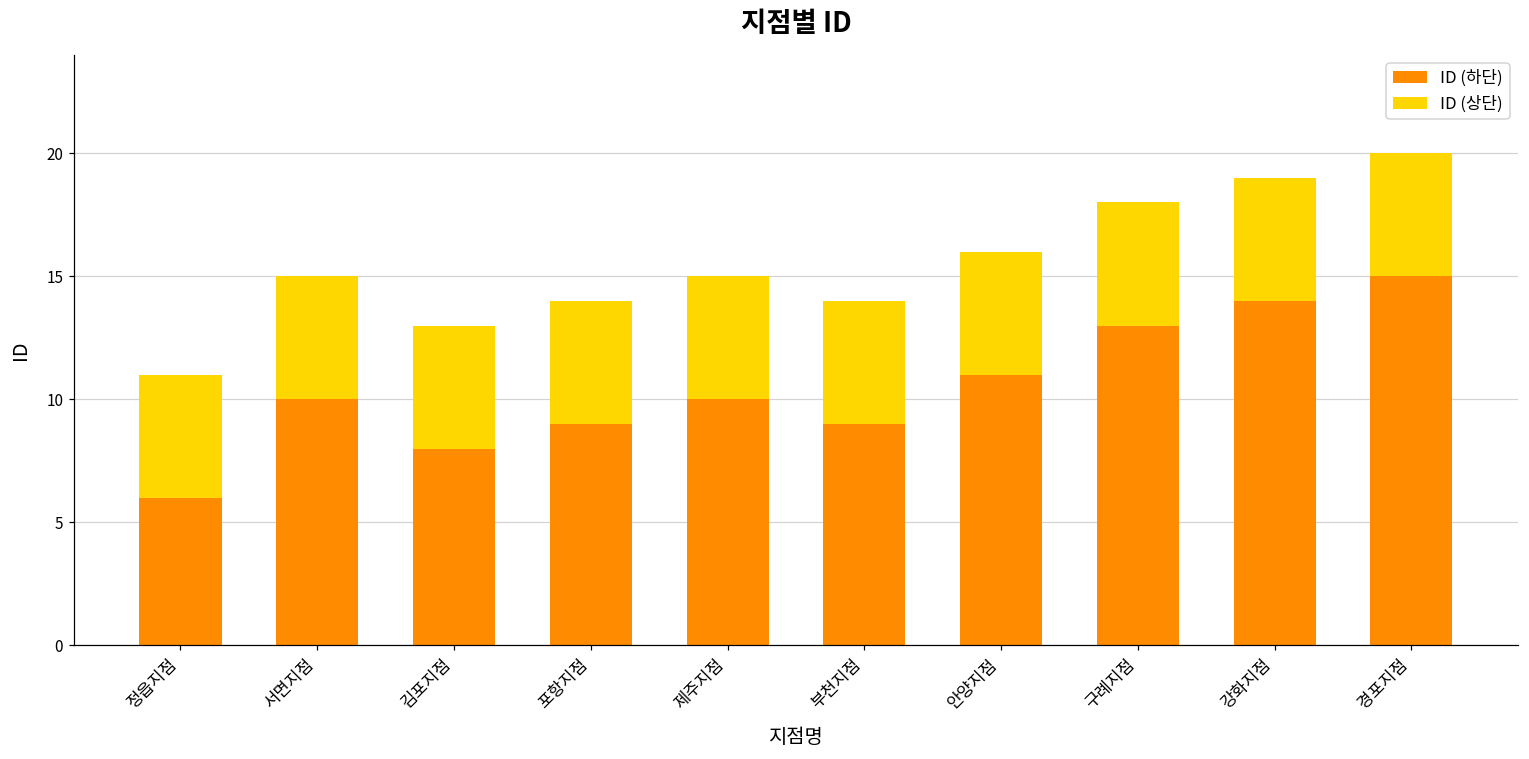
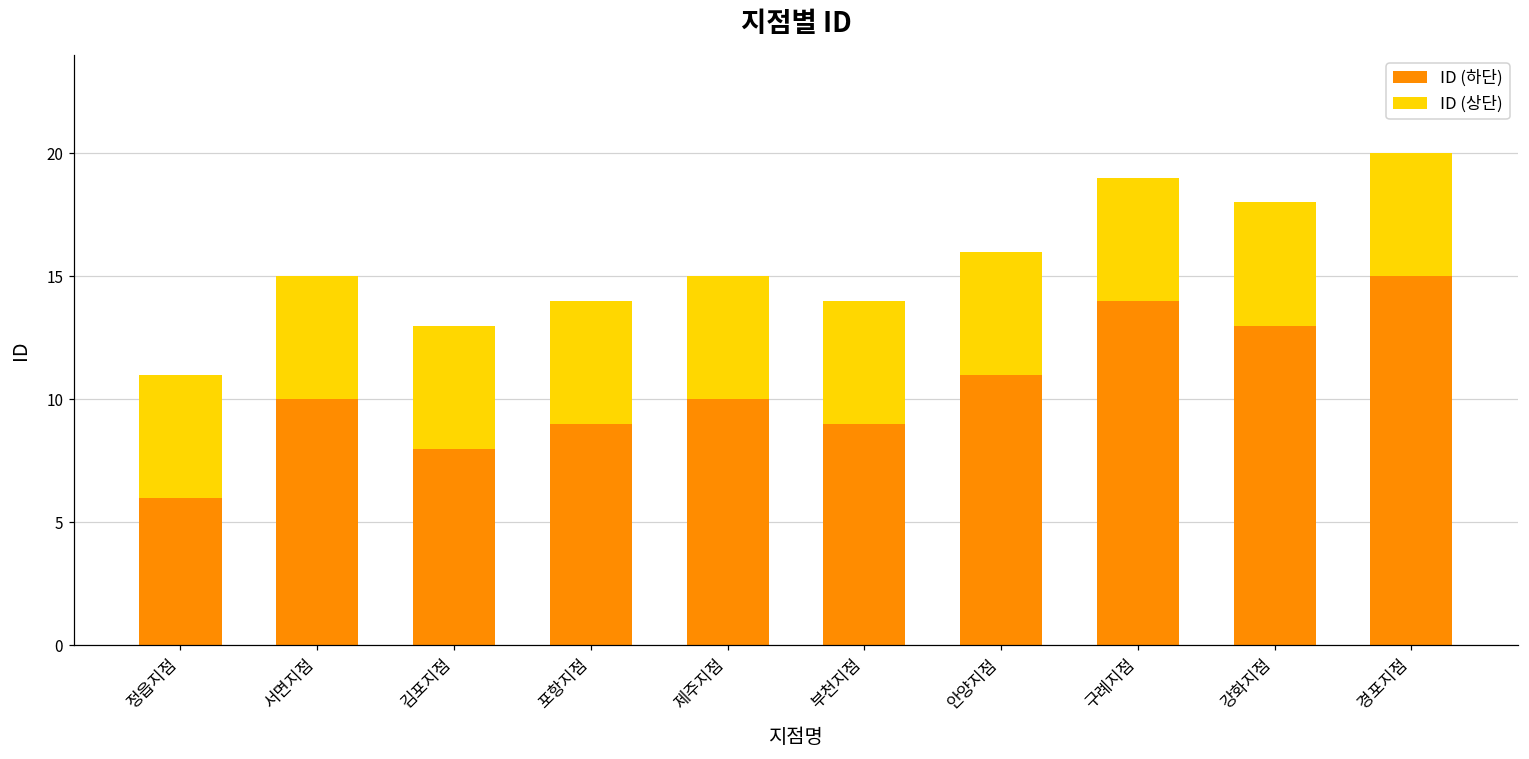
ID (하단), 구례지점: 13.0 -> 14.0
ID (하단), 강화지점: 14.0 -> 13.0
